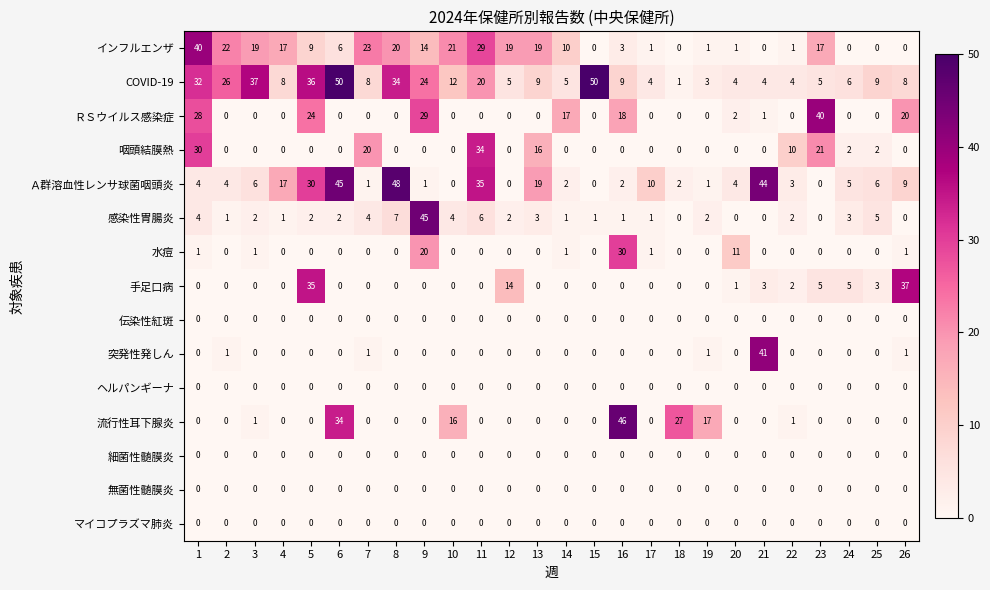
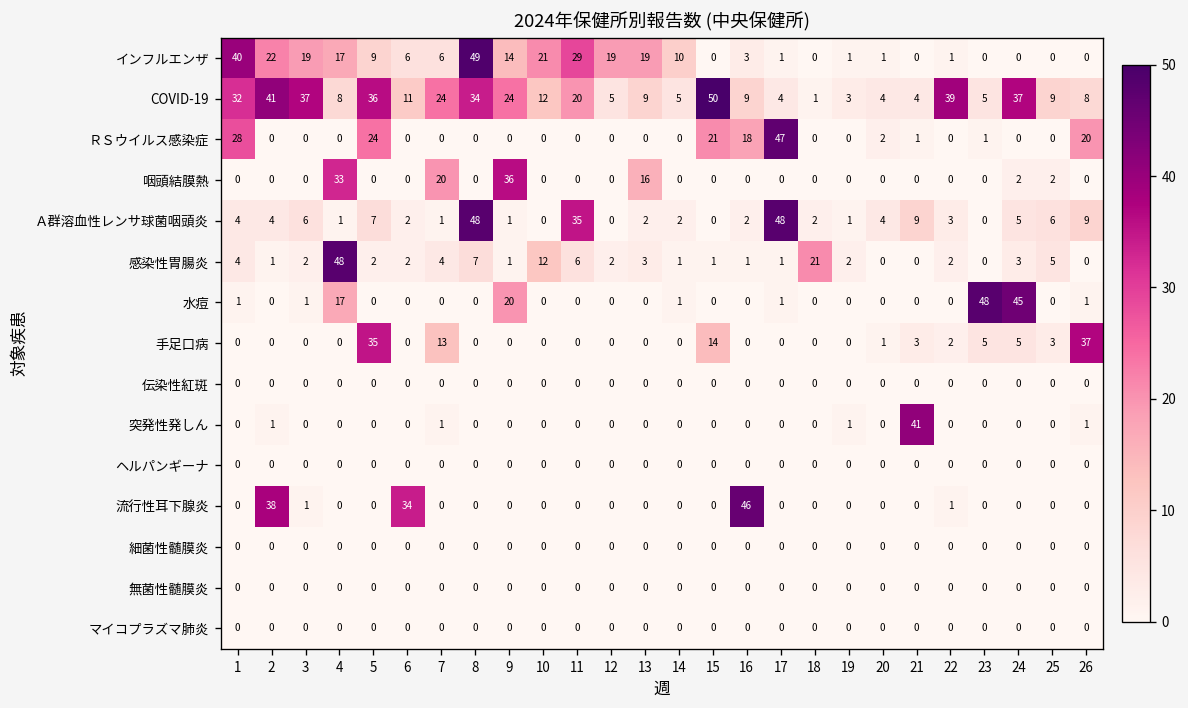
インフルエンザ, 7: 23 -> 6
インフルエンザ, 8: 20 -> 49
インフルエンザ, 23: 17 -> 0
COVID-19, 2: 26 -> 41
COVID-19, 6: 50 -> 11
COVID-19, 7: 8 -> 24
COVID-19, 22: 4 -> 39
COVID-19, 24: 6 -> 37
ＲＳウイルス感染症, 9: 29 -> 0
ＲＳウイルス感染症, 14: 17 -> 0
ＲＳウイルス感染症, 15: 0 -> 21
ＲＳウイルス感染症, 17: 0 -> 47
ＲＳウイルス感染症, 23: 40 -> 1
咽頭結膜熱, 1: 30 -> 0
咽頭結膜熱, 4: 0 -> 33
咽頭結膜熱, 9: 0 -> 36
咽頭結膜熱, 11: 34 -> 0
咽頭結膜熱, 22: 10 -> 0
咽頭結膜熱, 23: 21 -> 0
Ａ群溶血性レンサ球菌咽頭炎, 4: 17 -> 1
Ａ群溶血性レンサ球菌咽頭炎, 5: 30 -> 7
Ａ群溶血性レンサ球菌咽頭炎, 6: 45 -> 2
Ａ群溶血性レンサ球菌咽頭炎, 13: 19 -> 2
Ａ群溶血性レンサ球菌咽頭炎, 17: 10 -> 48
Ａ群溶血性レンサ球菌咽頭炎, 21: 44 -> 9
感染性胃腸炎, 4: 1 -> 48
感染性胃腸炎, 9: 45 -> 1
感染性胃腸炎, 10: 4 -> 12
感染性胃腸炎, 18: 0 -> 21
水痘, 4: 0 -> 17
水痘, 16: 30 -> 0
水痘, 20: 11 -> 0
水痘, 23: 0 -> 48
水痘, 24: 0 -> 45
手足口病, 7: 0 -> 13
手足口病, 12: 14 -> 0
手足口病, 15: 0 -> 14
流行性耳下腺炎, 2: 0 -> 38
流行性耳下腺炎, 10: 16 -> 0
流行性耳下腺炎, 18: 27 -> 0
流行性耳下腺炎, 19: 17 -> 0
